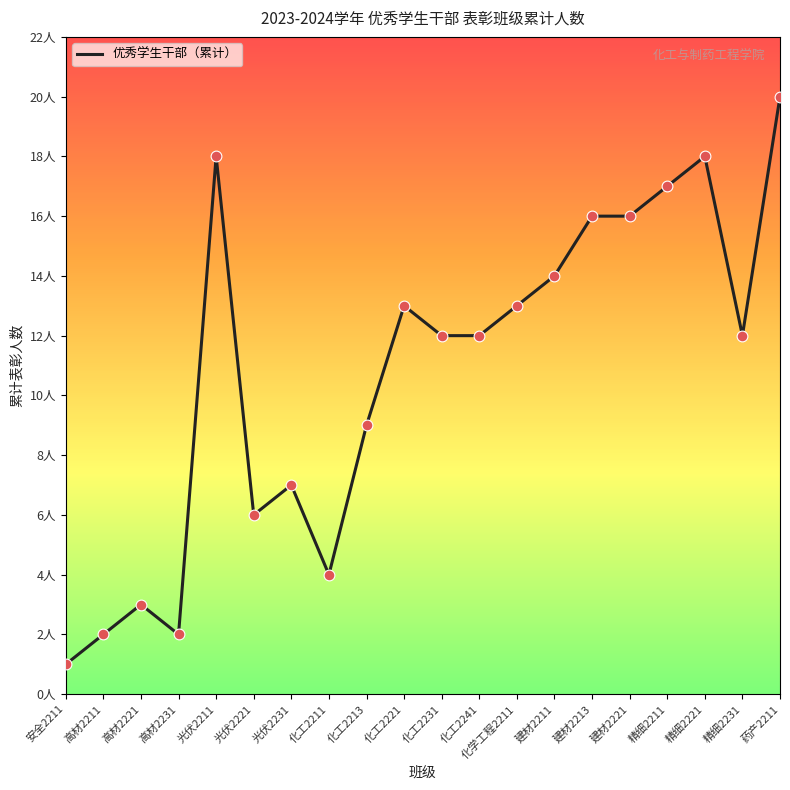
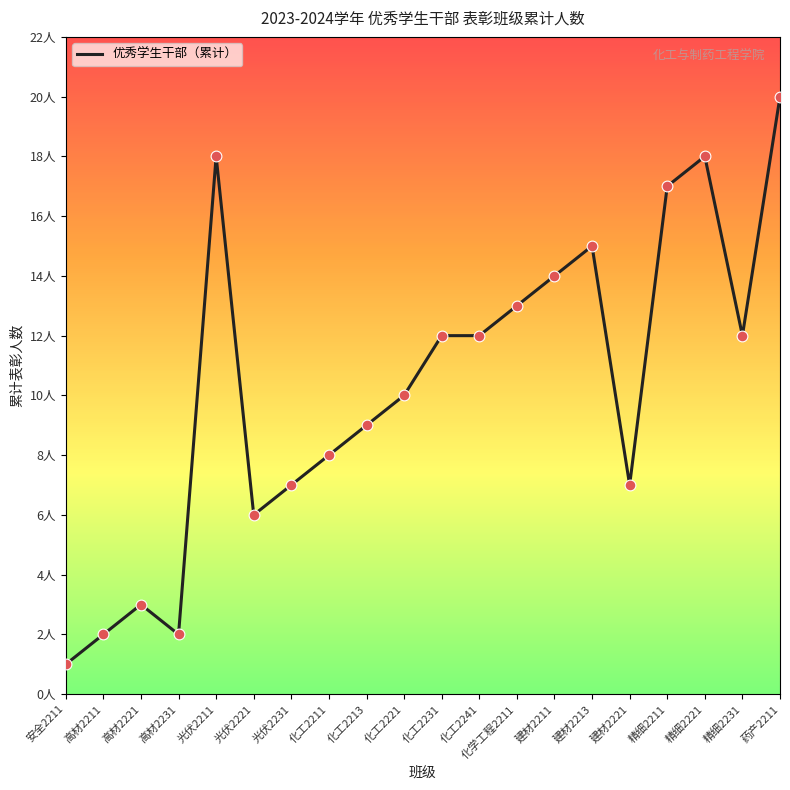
化工2211: 4人 -> 8人
化工2221: 13人 -> 10人
建材2213: 16人 -> 15人
建材2221: 16人 -> 7人
